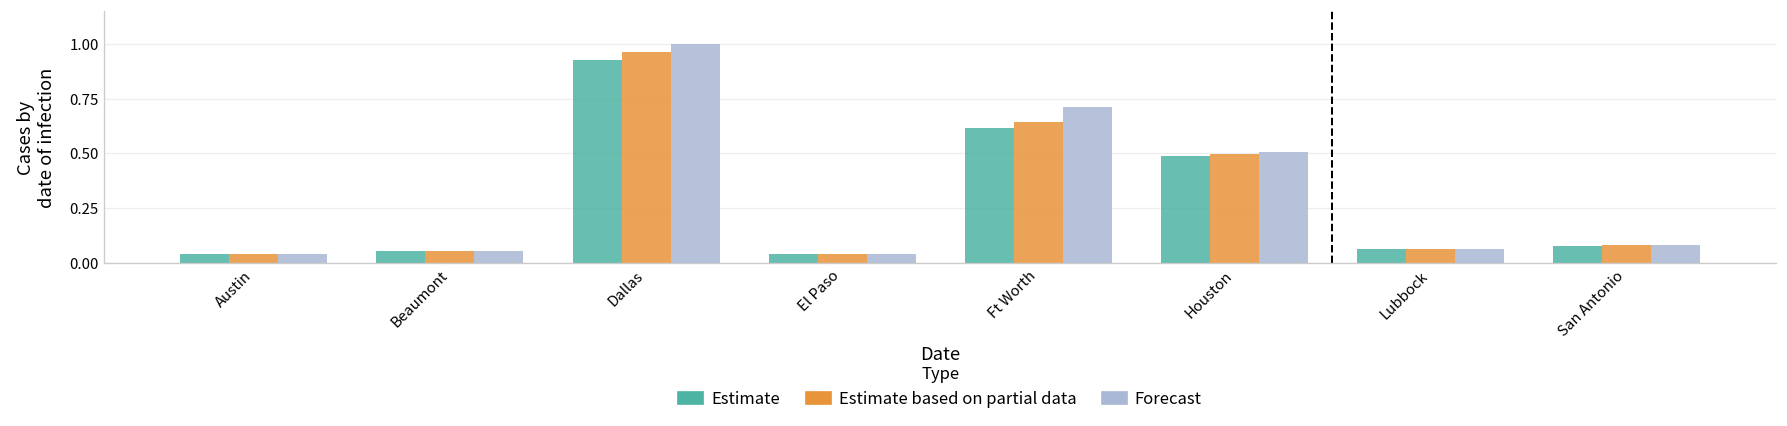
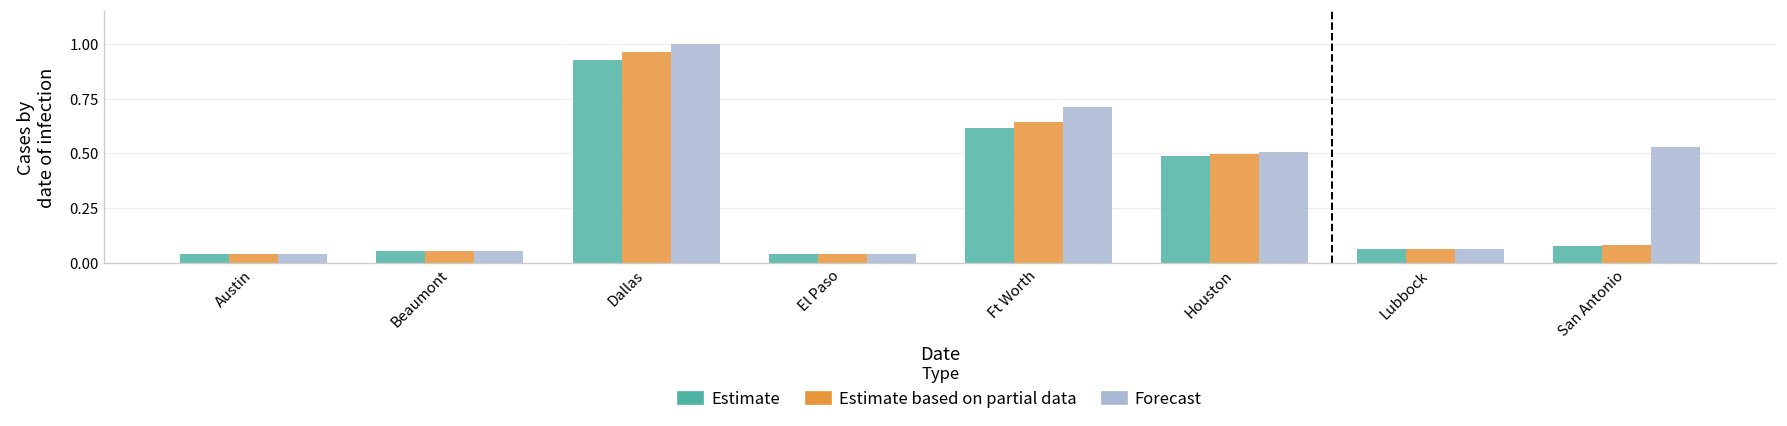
Forecast, San Antonio: 0.08 -> 0.53
